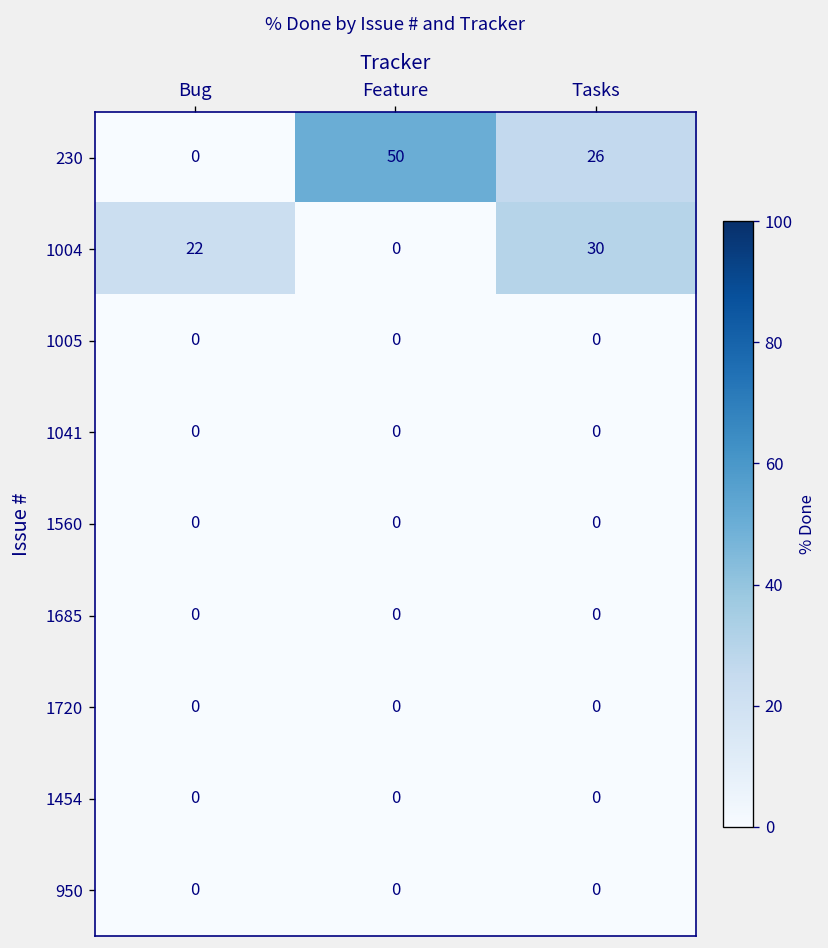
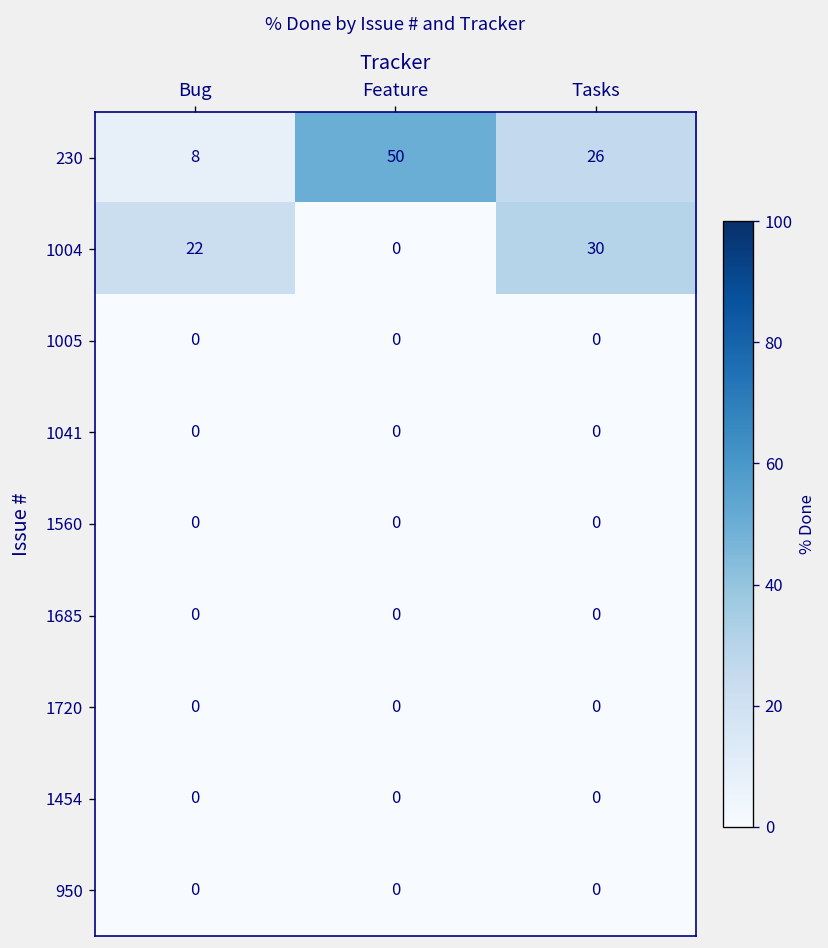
230, Bug: 0 -> 8
